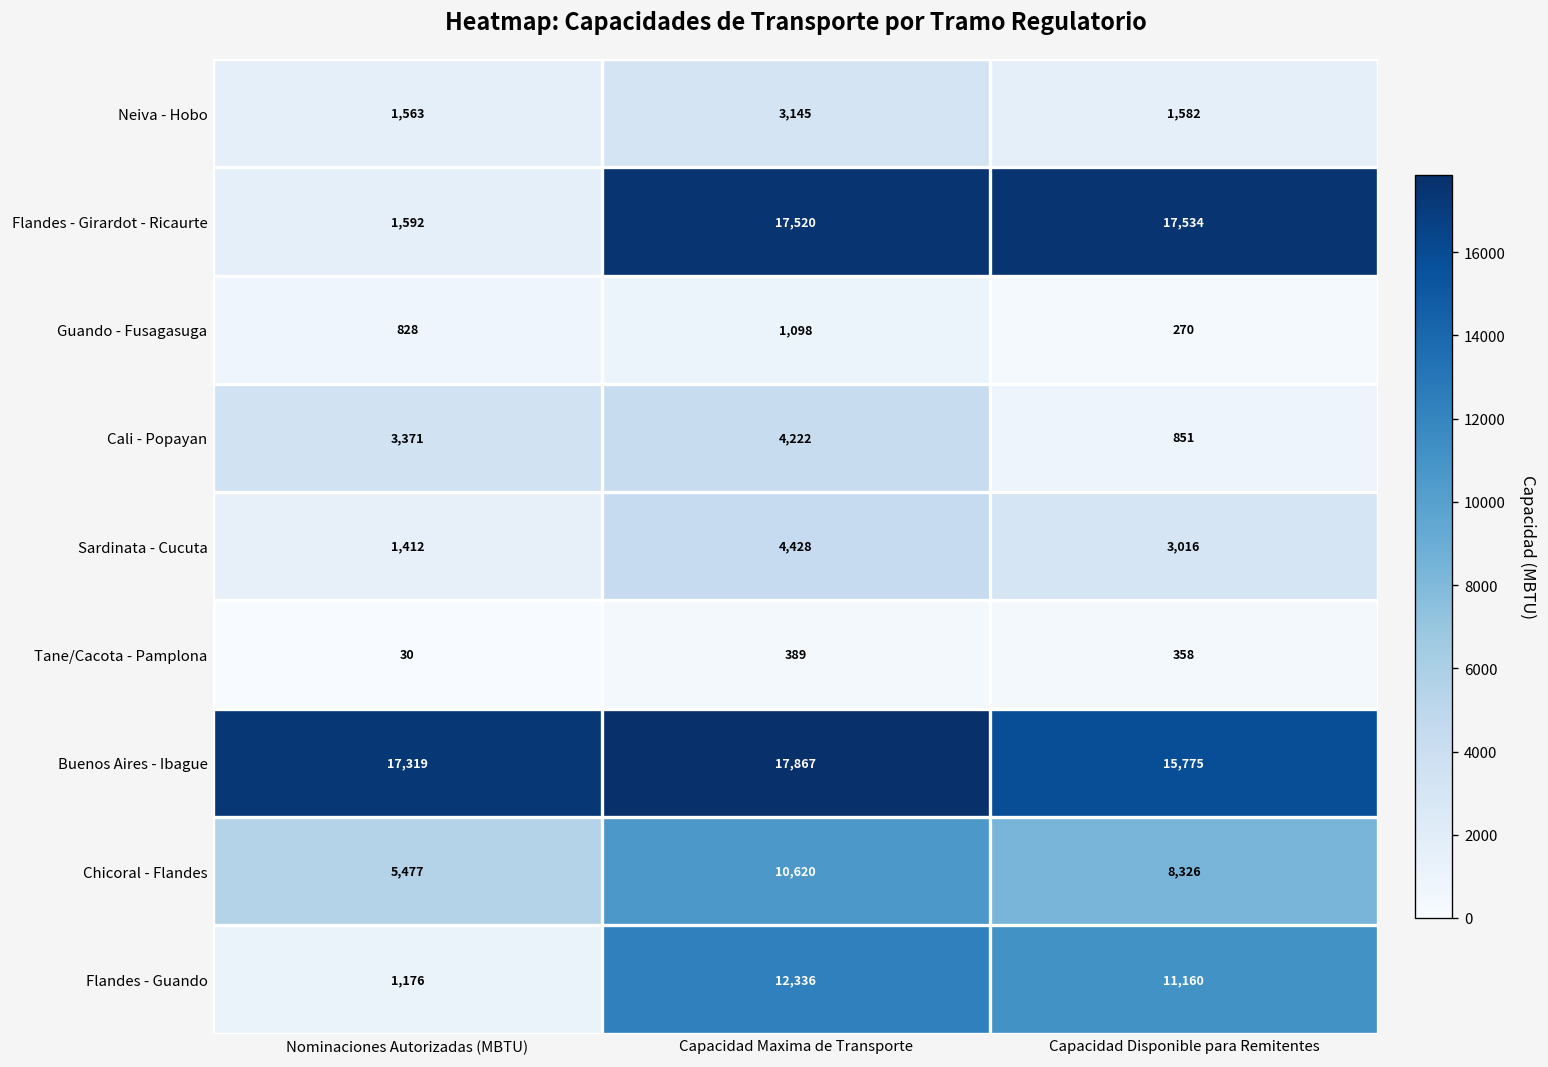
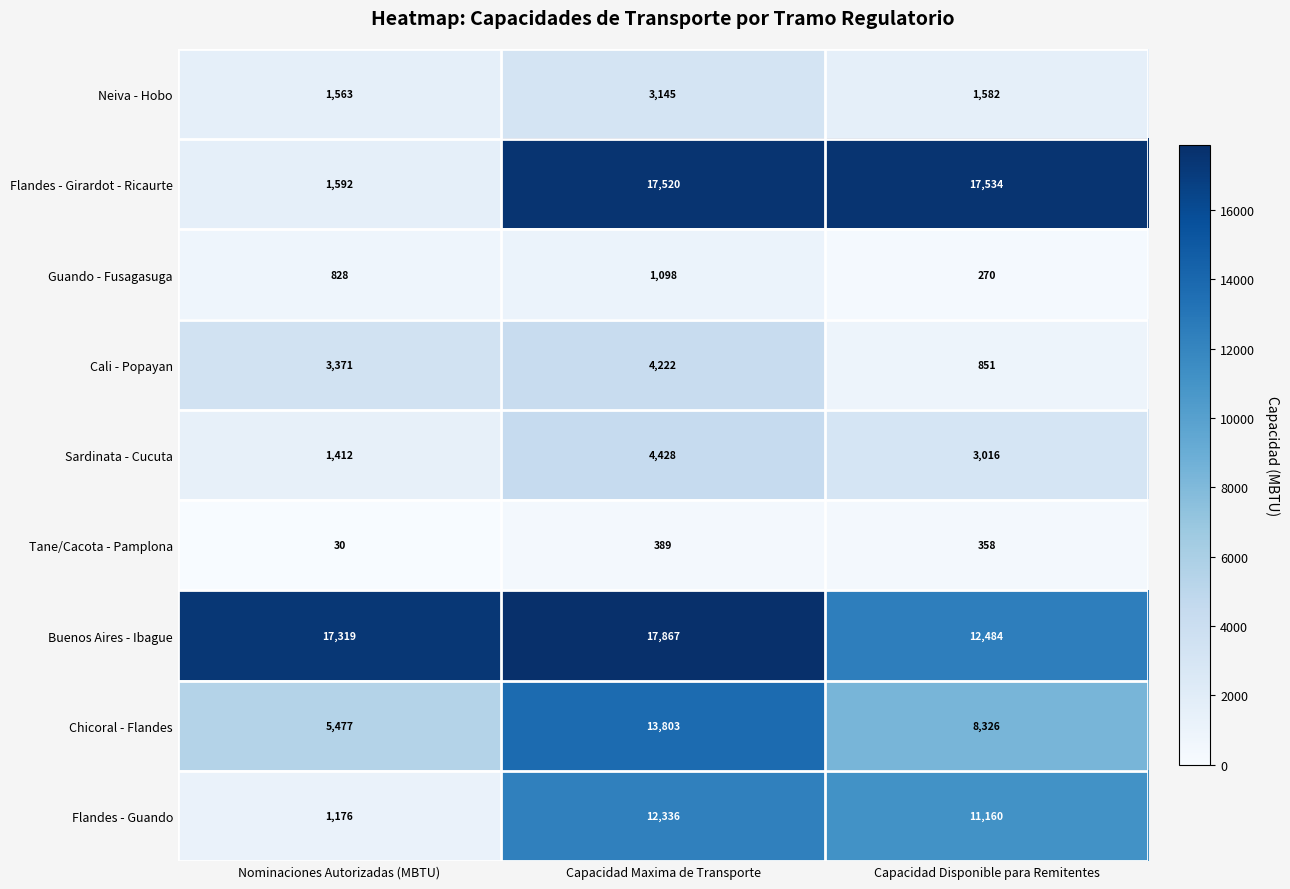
Buenos Aires - Ibague, Capacidad Disponible para Remitentes: 15,775 -> 12,484
Chicoral - Flandes, Capacidad Maxima de Transporte: 10,620 -> 13,803
